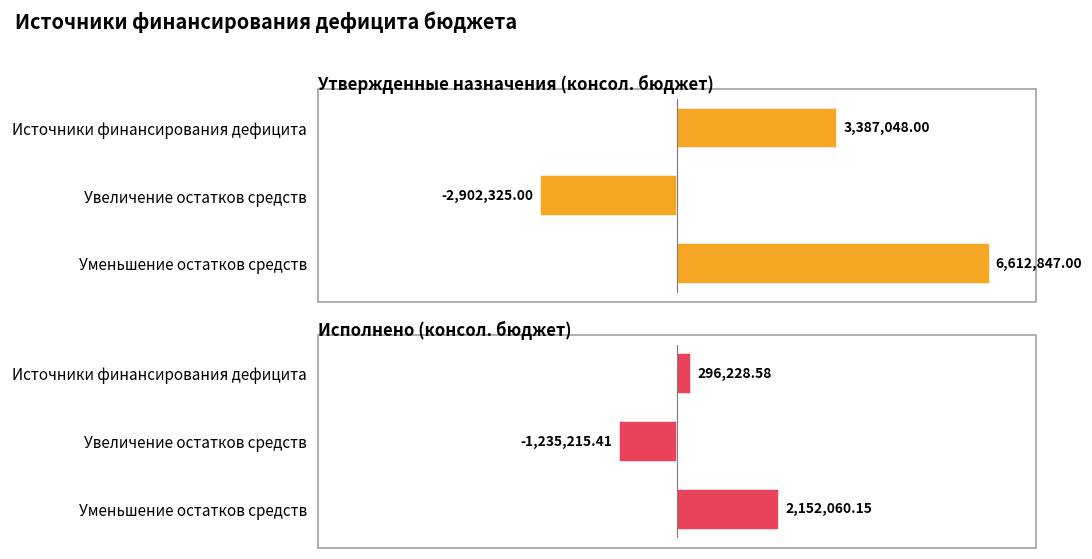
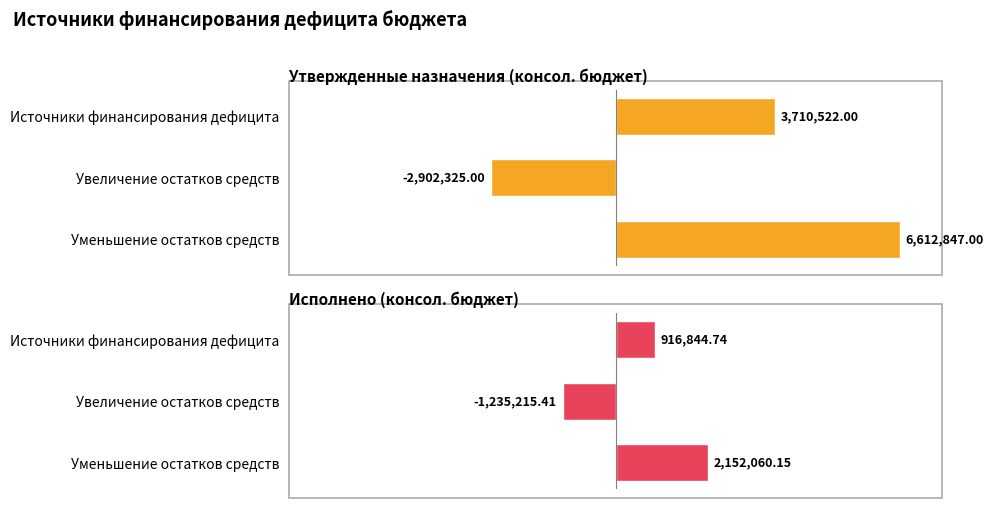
Утвержденные назначения (консол. бюджет), Источники финансирования дефицита: 3,387,048.00 -> 3,710,522.00
Исполнено (консол. бюджет), Источники финансирования дефицита: 296,228.58 -> 916,844.74
